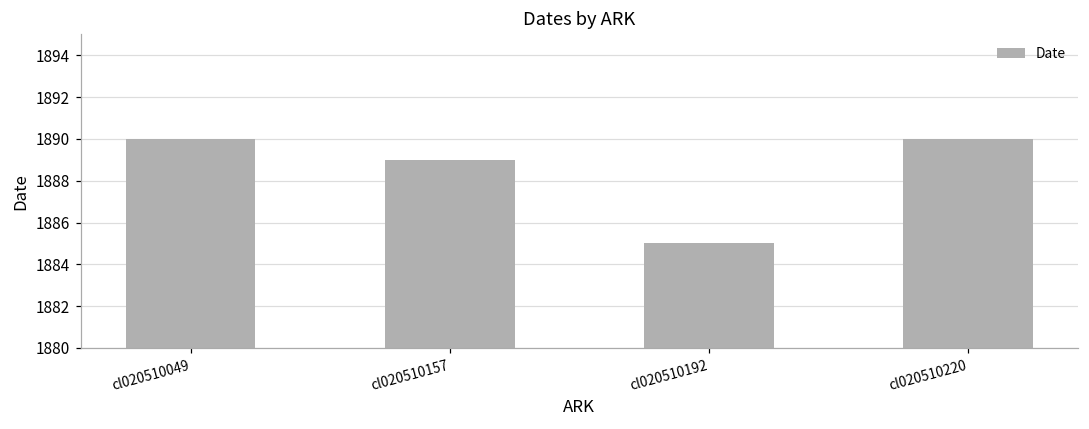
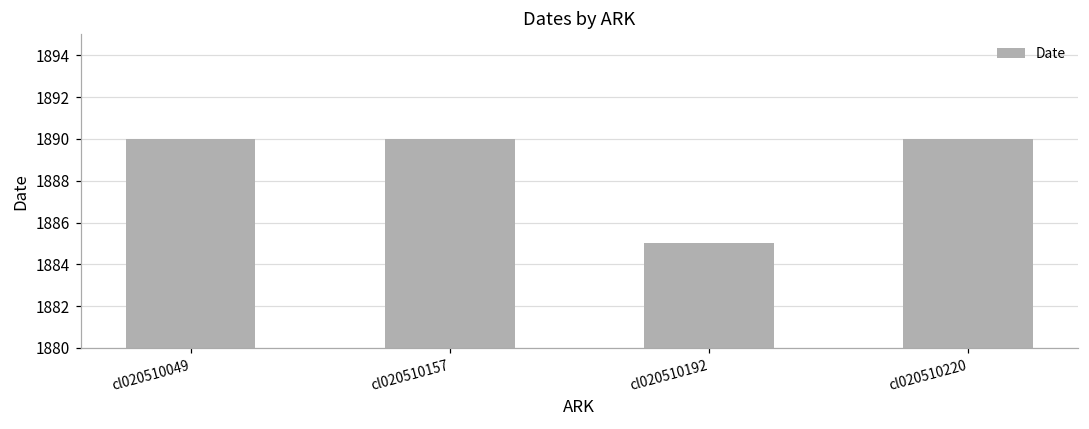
cl020510157: 1889 -> 1890
